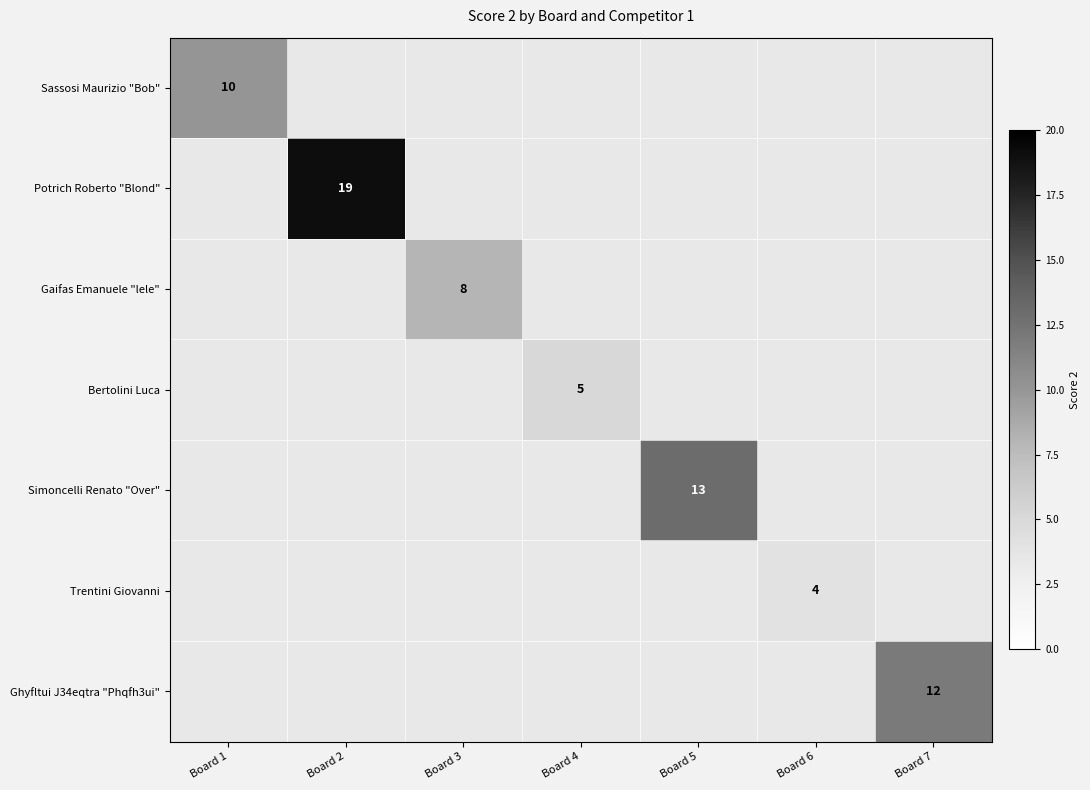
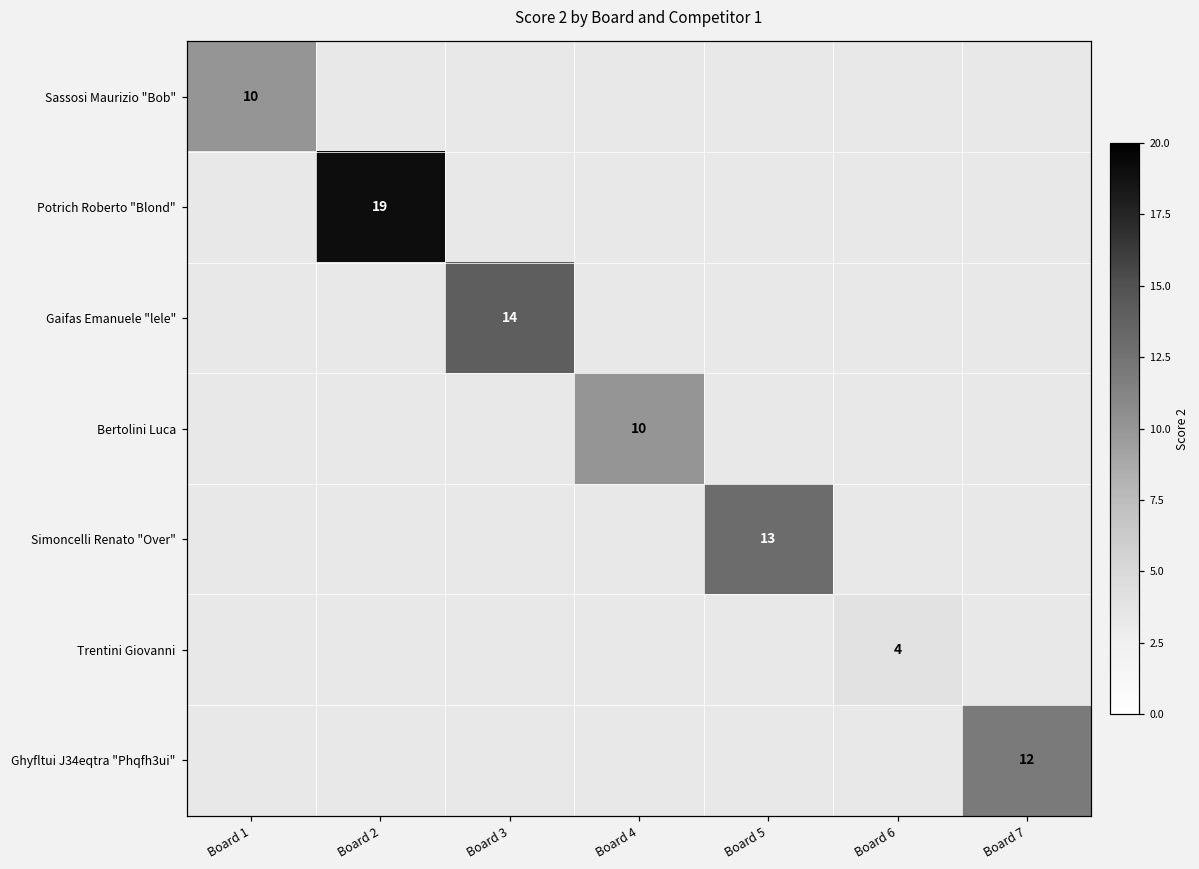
Gaifas Emanuele "lele", Board 3: 8 -> 14
Bertolini Luca, Board 4: 5 -> 10
